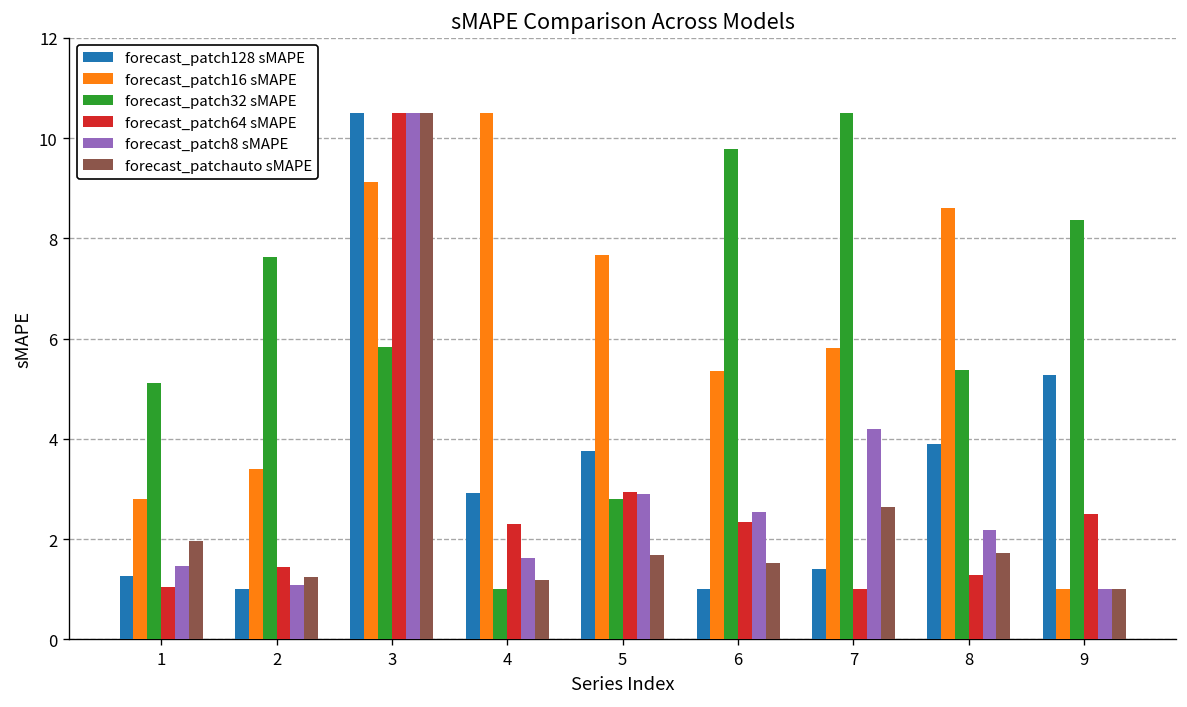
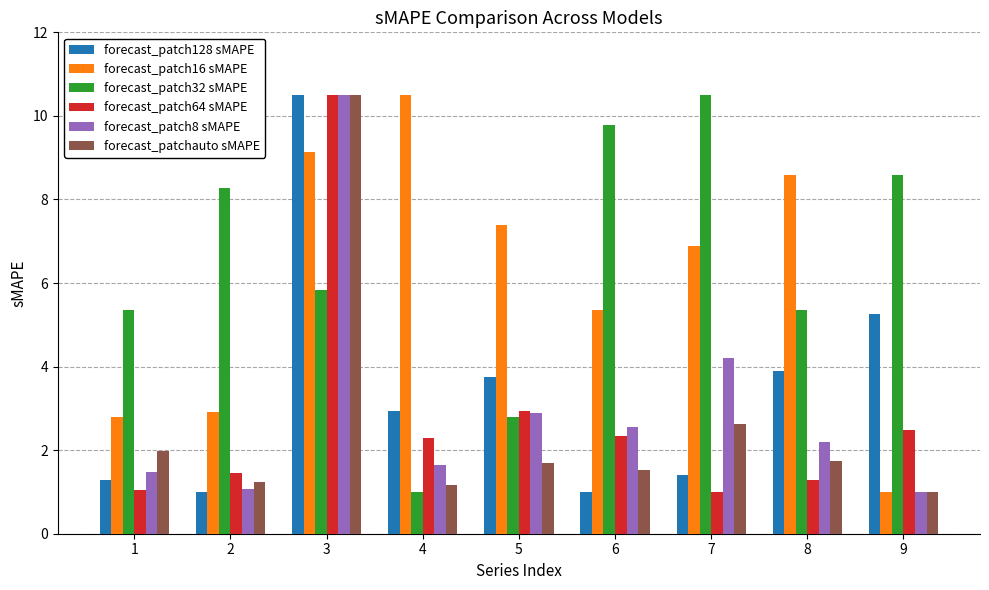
forecast_patch32 sMAPE, 1: 5.1 -> 5.4
forecast_patch16 sMAPE, 2: 3.4 -> 2.9
forecast_patch32 sMAPE, 2: 7.6 -> 8.3
forecast_patch16 sMAPE, 5: 7.7 -> 7.4
forecast_patch16 sMAPE, 7: 5.8 -> 6.9
forecast_patch32 sMAPE, 9: 8.4 -> 8.6
